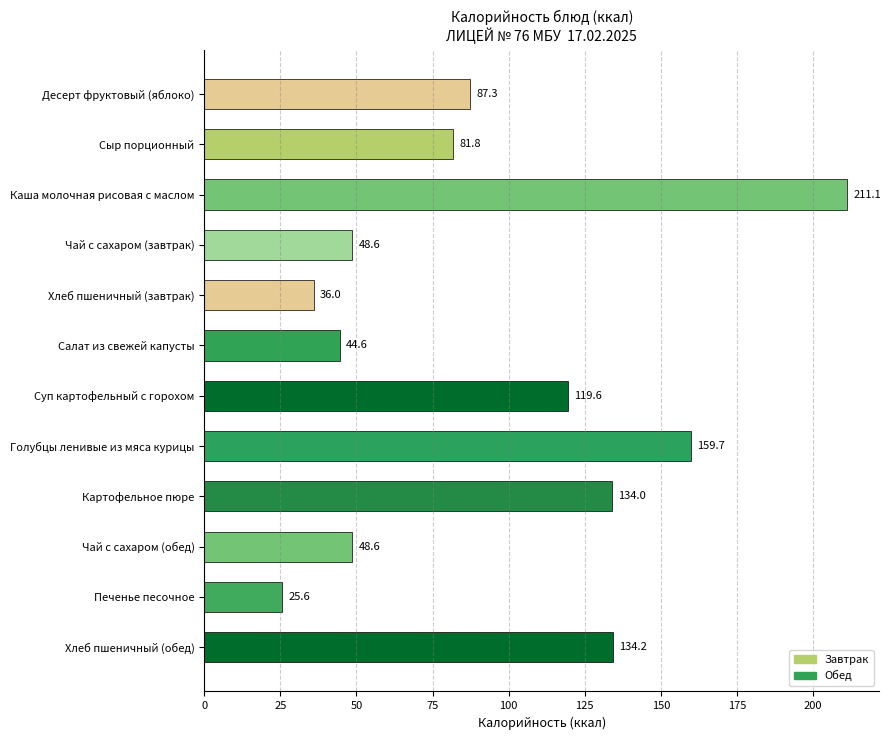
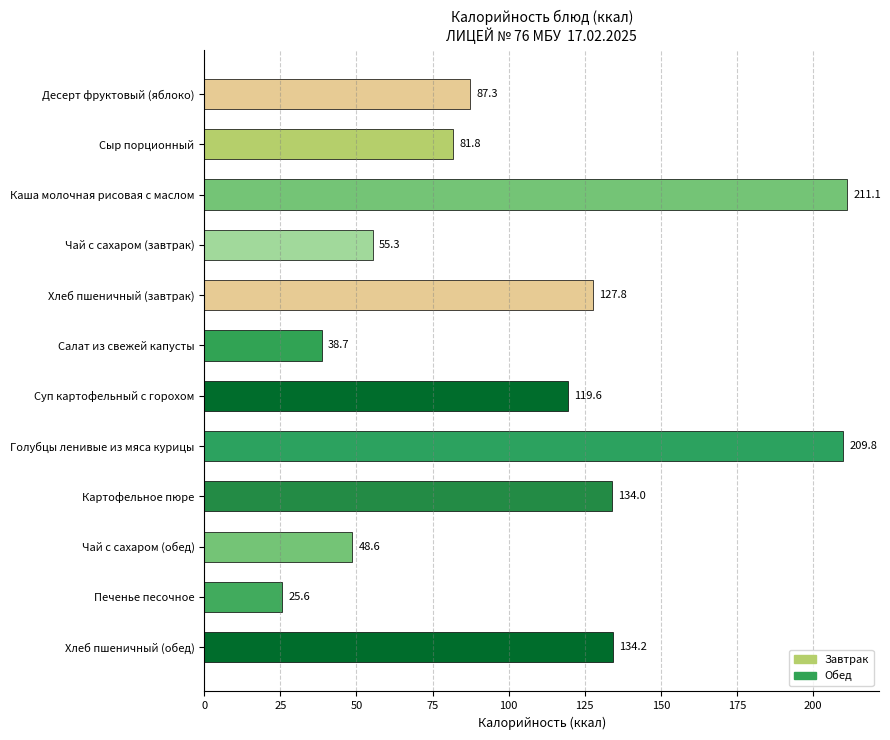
Чай с сахаром (завтрак): 48.6 -> 55.3
Хлеб пшеничный (завтрак): 36.0 -> 127.8
Салат из свежей капусты: 44.6 -> 38.7
Голубцы ленивые из мяса курицы: 159.7 -> 209.8
